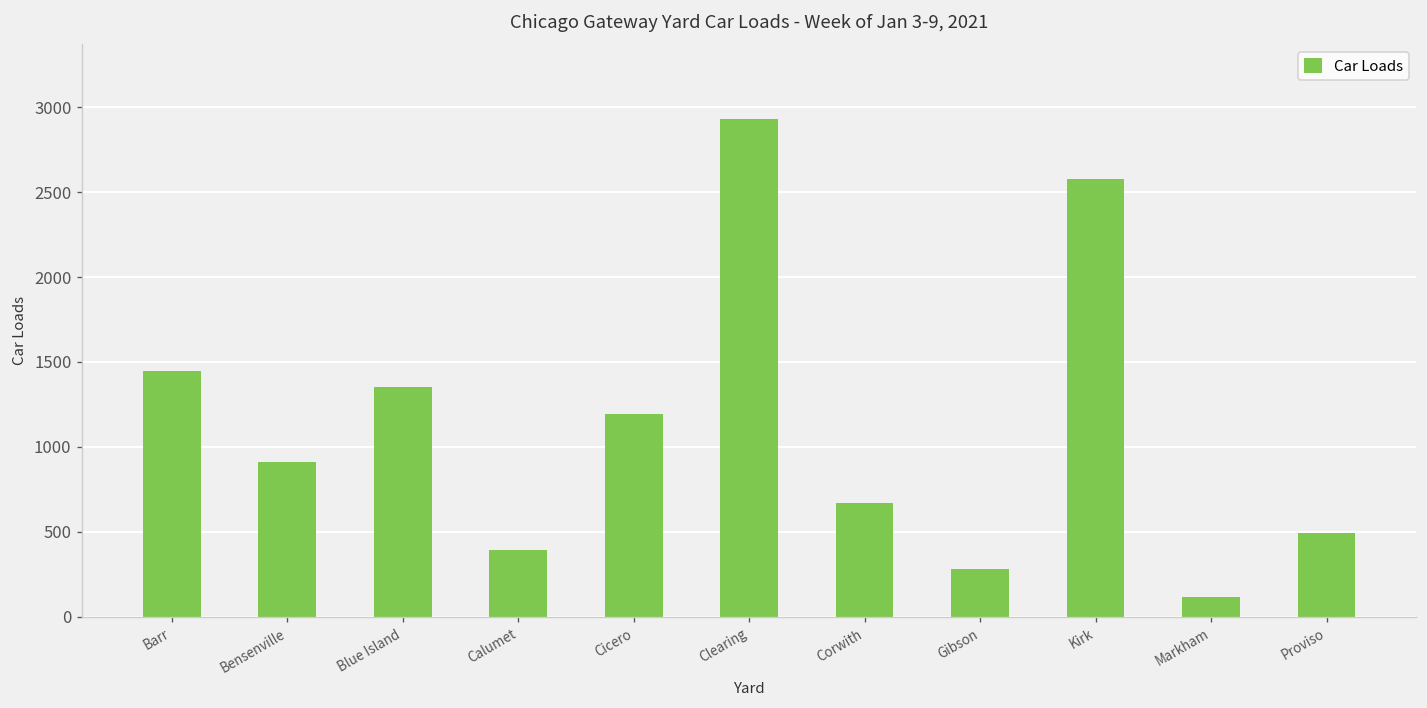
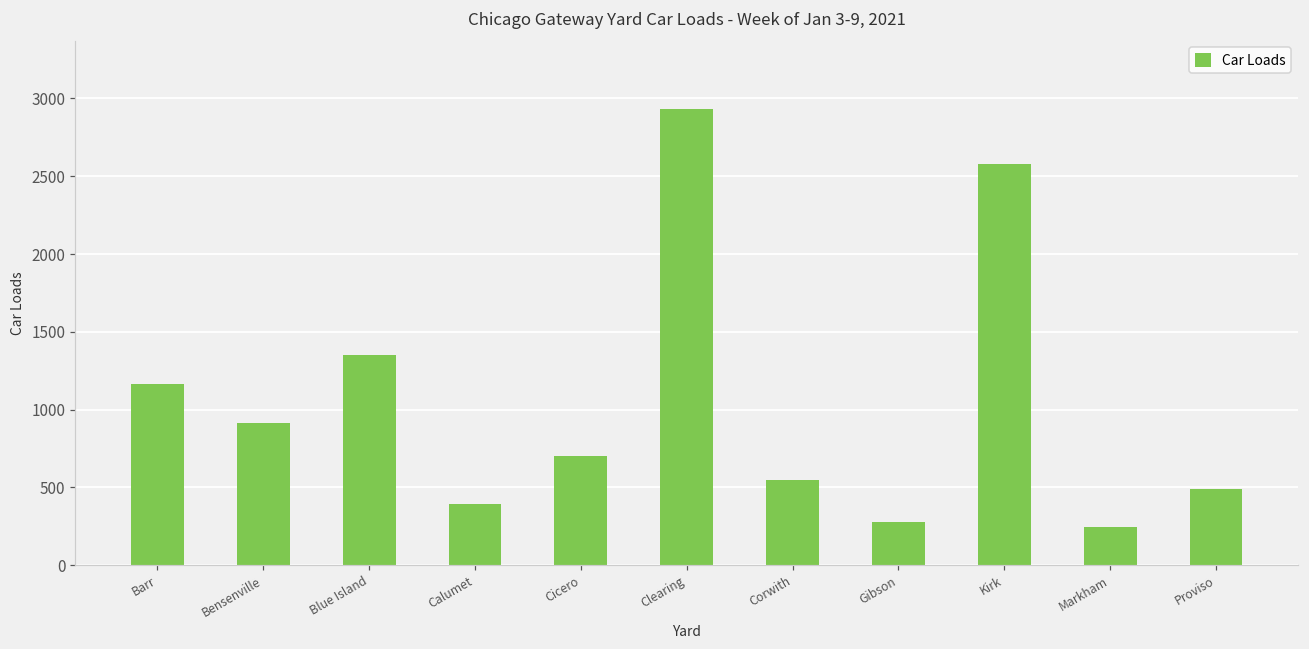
Barr: 1440 -> 1160
Cicero: 1200 -> 700
Corwith: 670 -> 550
Markham: 110 -> 240
